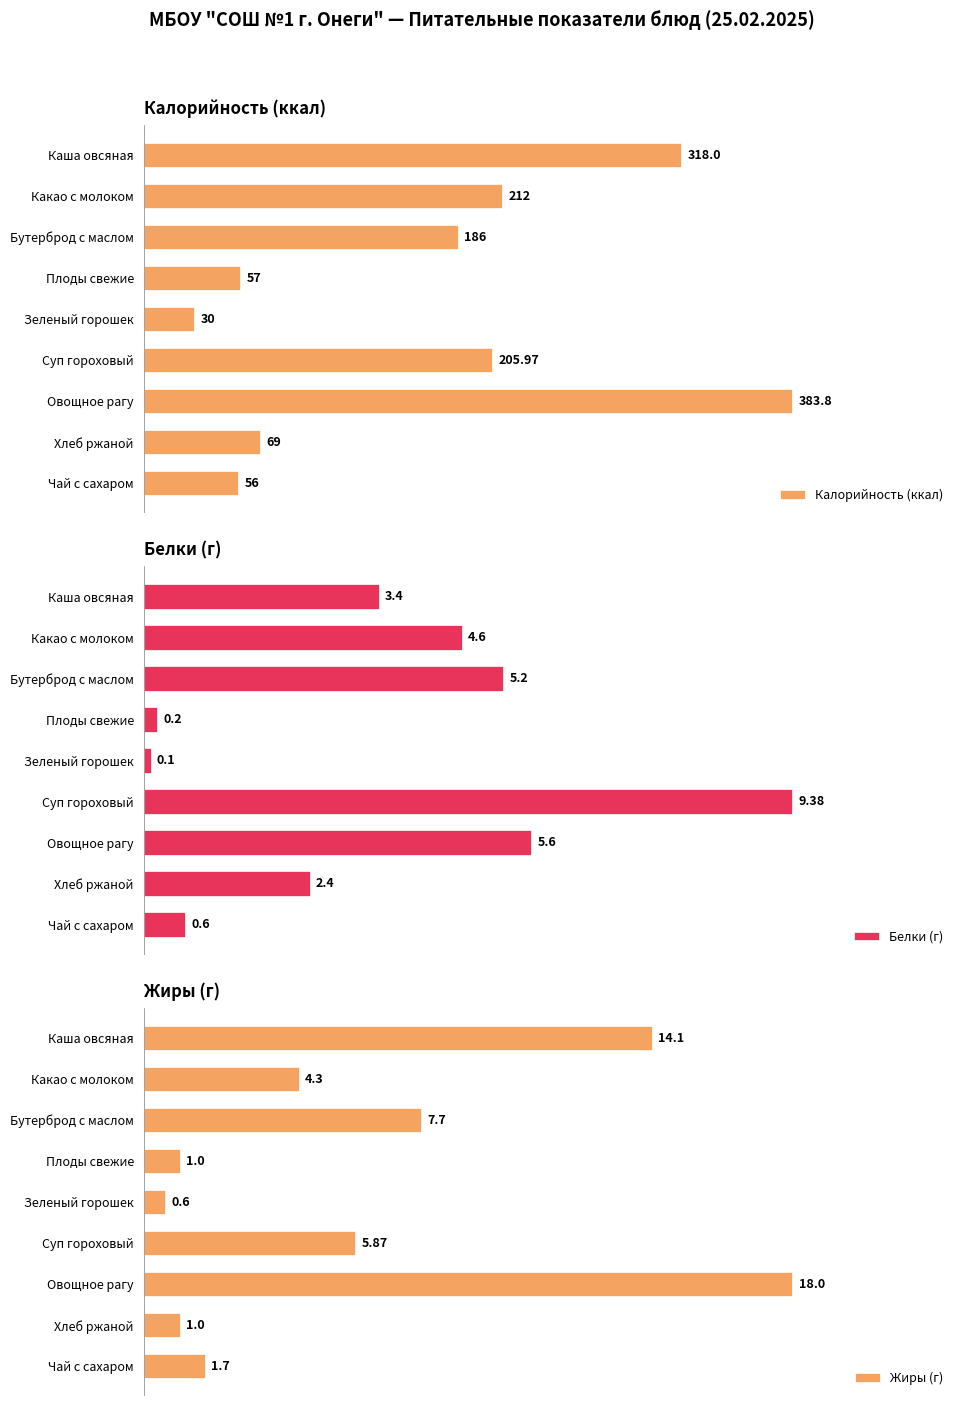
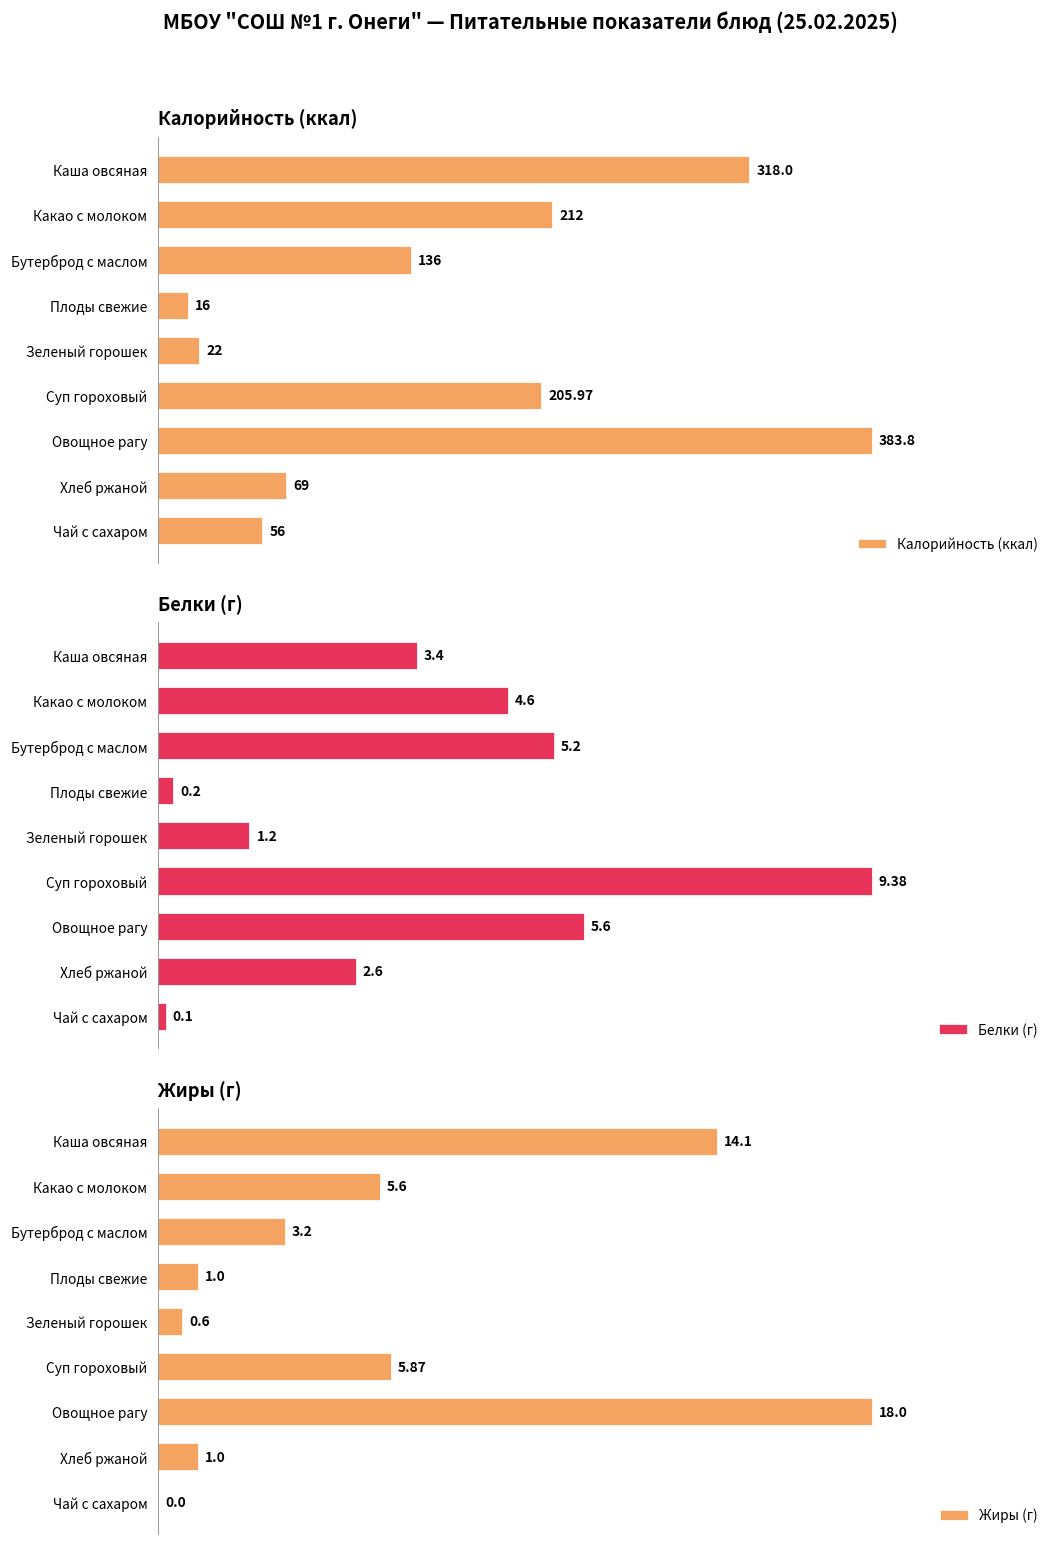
Калорийность (ккал), Бутерброд с маслом: 186 -> 136
Калорийность (ккал), Плоды свежие: 57 -> 16
Калорийность (ккал), Зеленый горошек: 30 -> 22
Белки (г), Зеленый горошек: 0.1 -> 1.2
Белки (г), Хлеб ржаной: 2.4 -> 2.6
Белки (г), Чай с сахаром: 0.6 -> 0.1
Жиры (г), Какао с молоком: 4.3 -> 5.6
Жиры (г), Бутерброд с маслом: 7.7 -> 3.2
Жиры (г), Чай с сахаром: 1.7 -> 0.0
